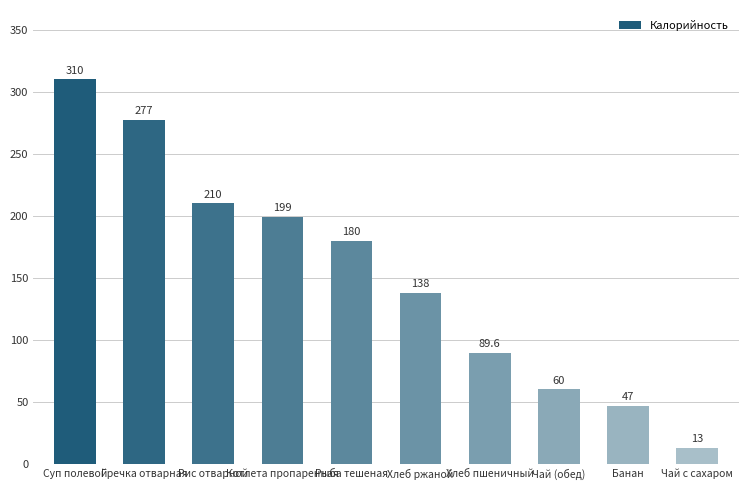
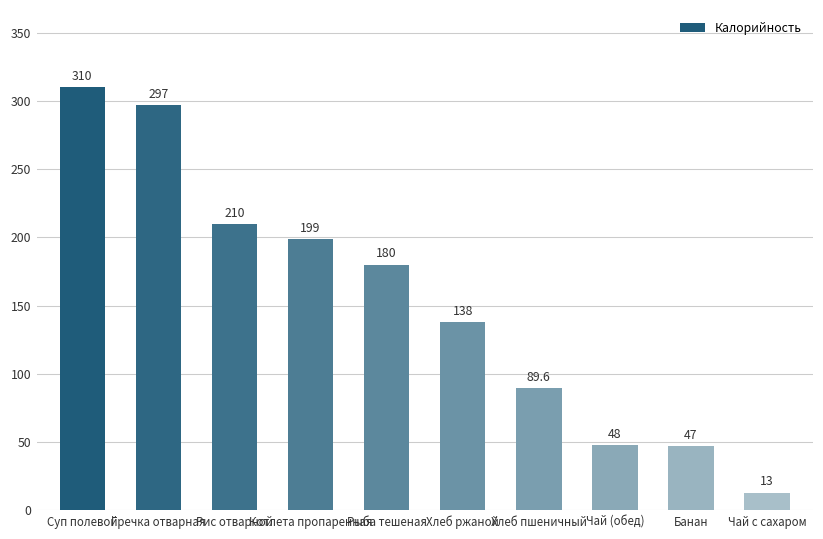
Гречка отварная: 277 -> 297
Чай (обед): 60 -> 48
